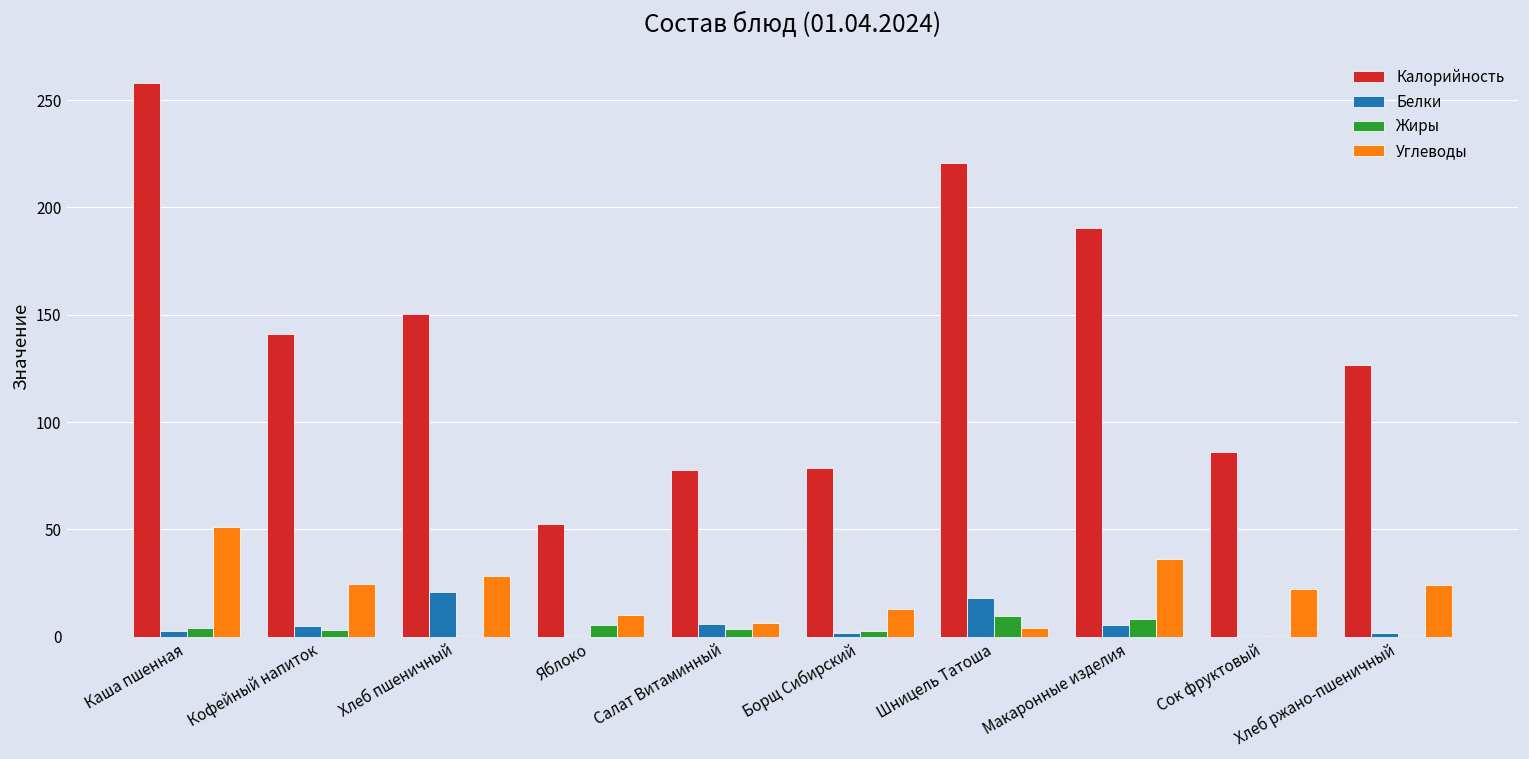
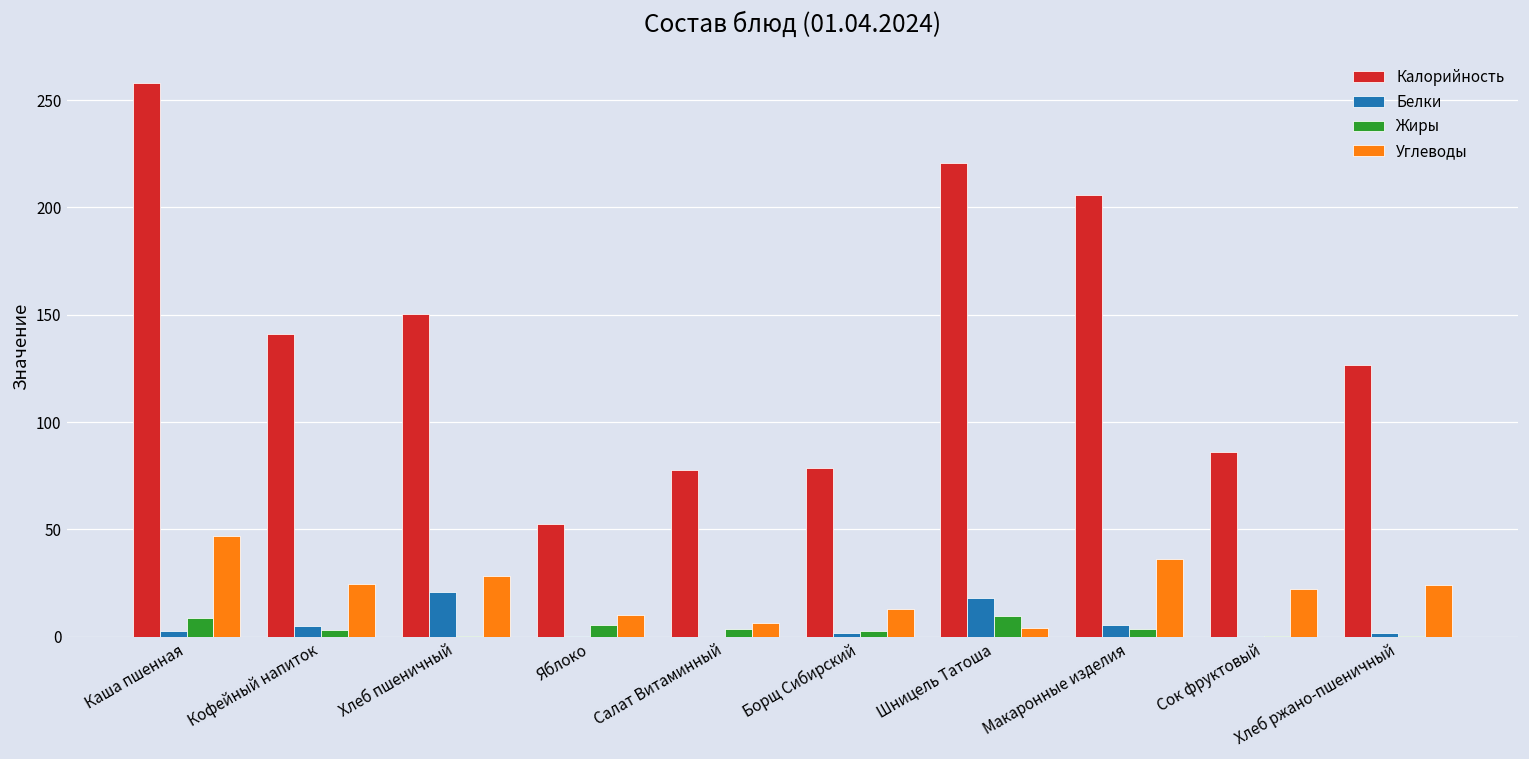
Жиры, Каша пшенная: 4 -> 9
Углеводы, Каша пшенная: 51 -> 47
Белки, Салат Витаминный: 6 -> 0
Калорийность, Макаронные изделия: 190 -> 206
Жиры, Макаронные изделия: 8 -> 3
